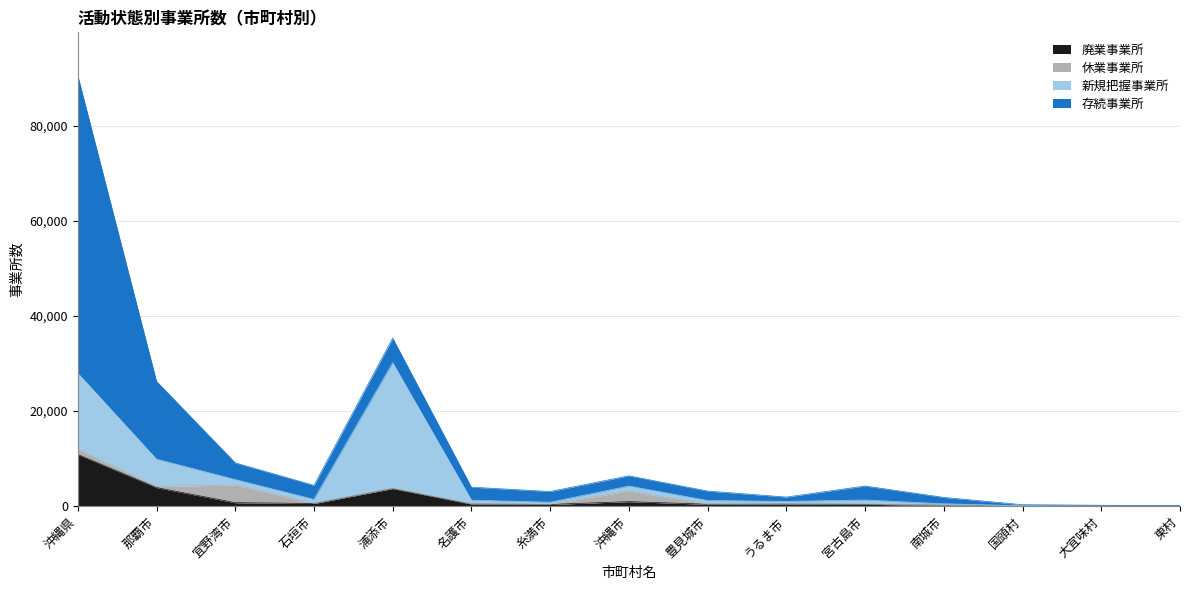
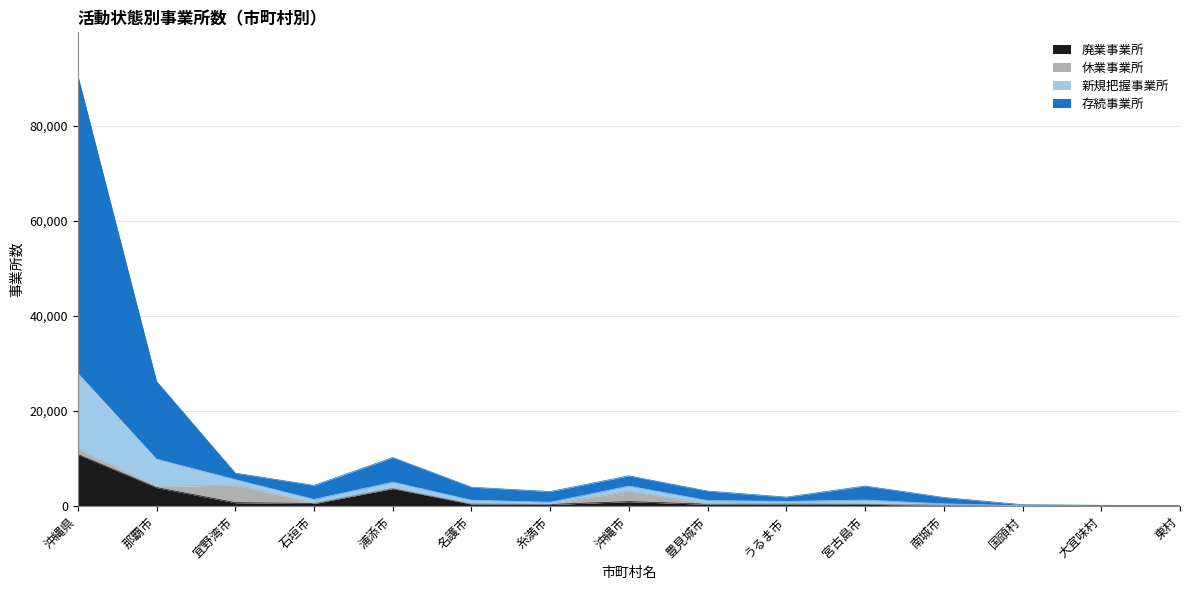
存続事業所, 宜野湾市: 4,000 -> 1,000
新規把握事業所, 浦添市: 26,000 -> 1,000
